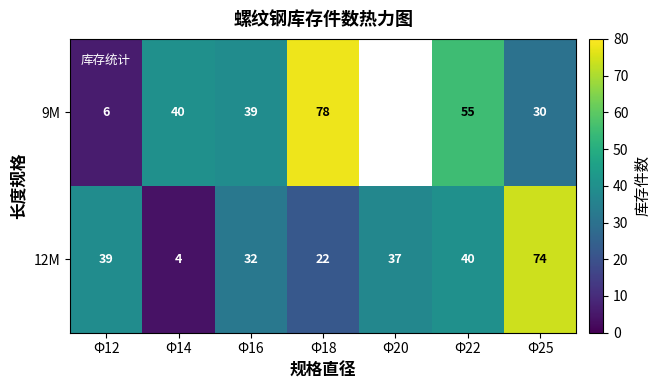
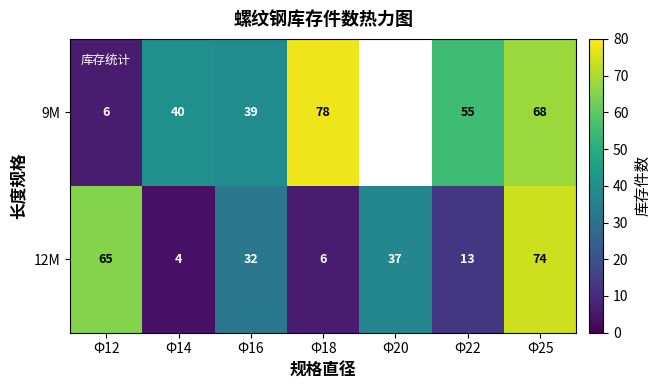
9M, Φ25: 30 -> 68
12M, Φ12: 39 -> 65
12M, Φ18: 22 -> 6
12M, Φ22: 40 -> 13
